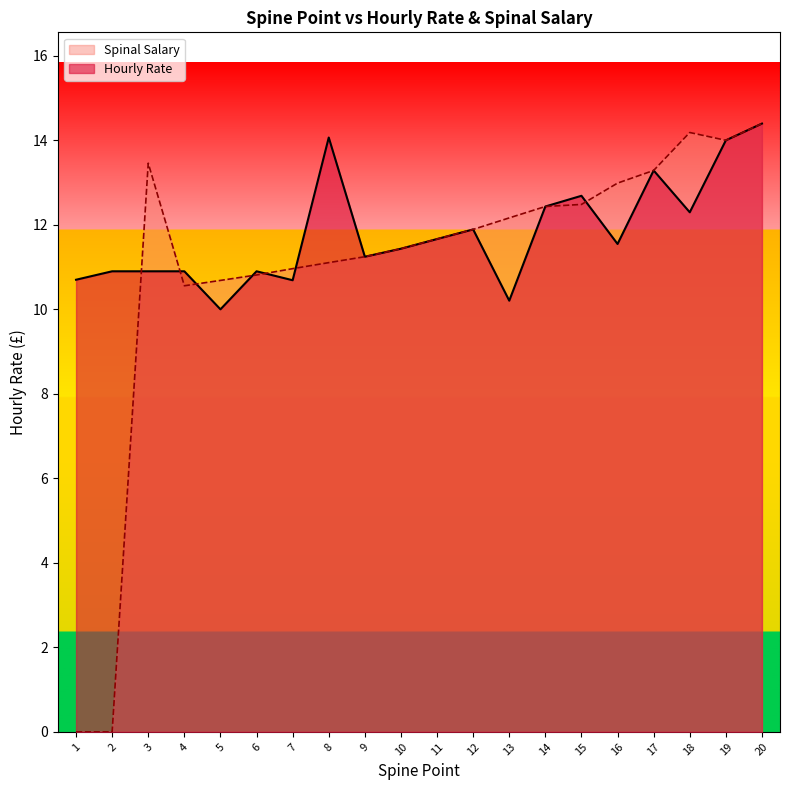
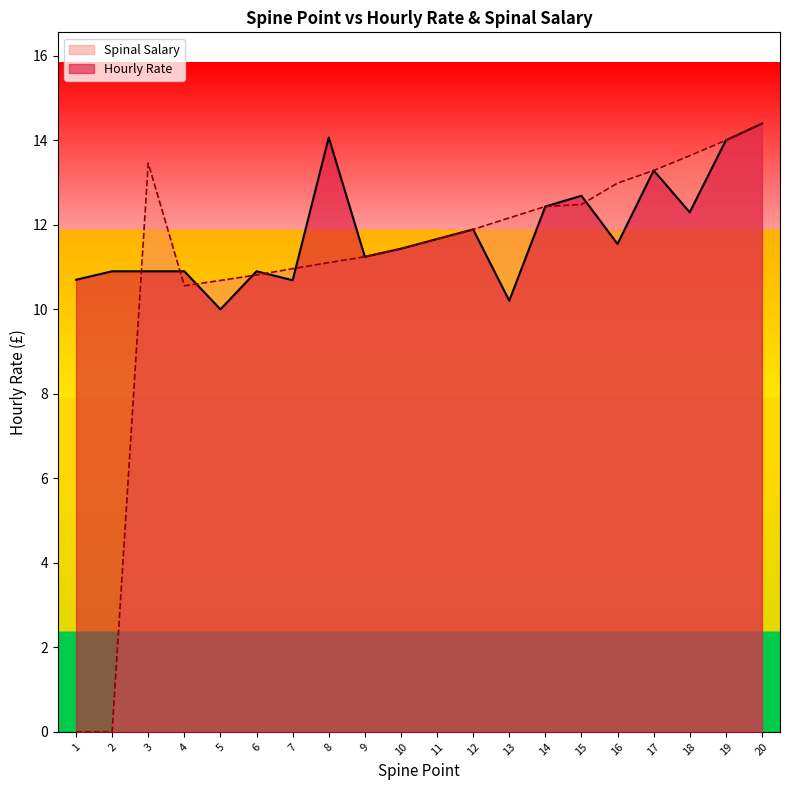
Spinal Salary, 18: 14.2 -> 13.6
